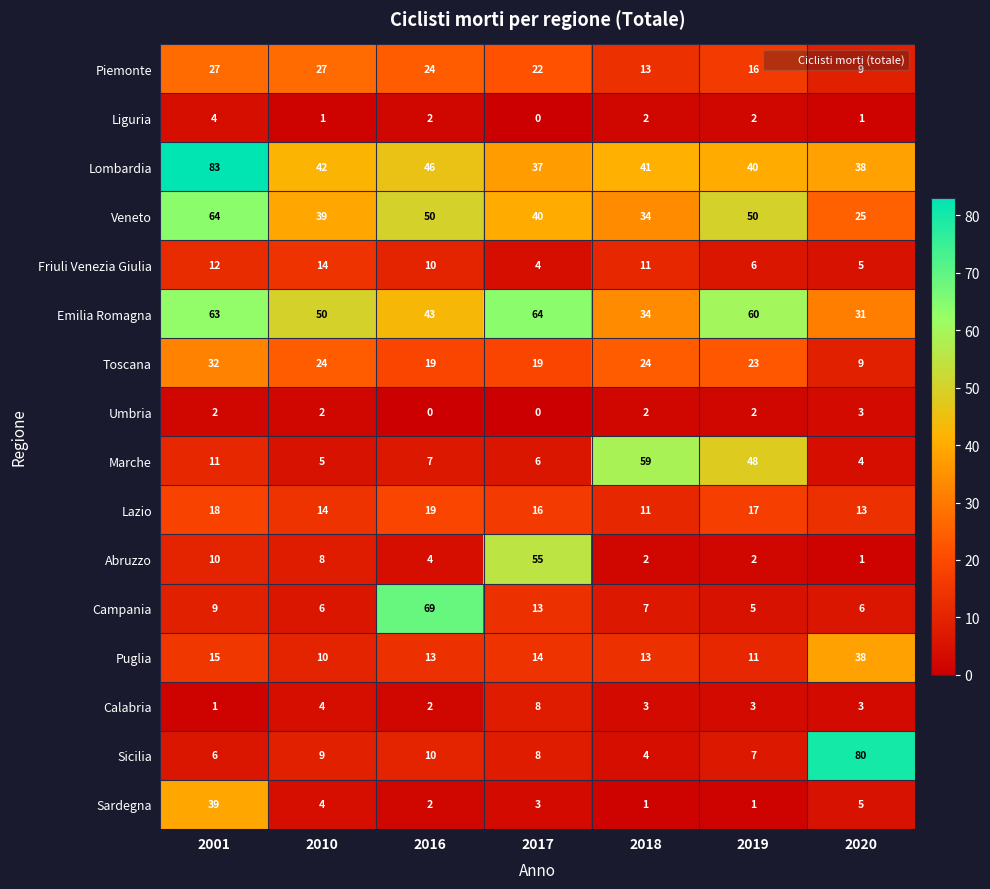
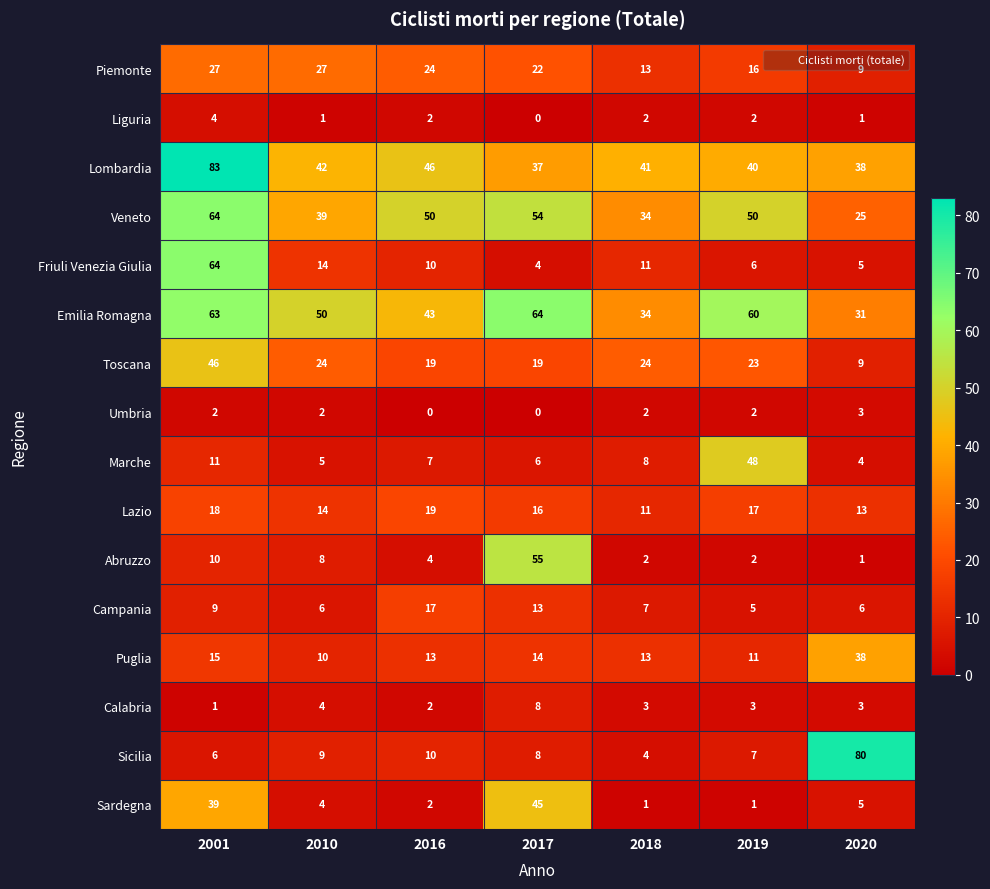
Veneto, 2017: 40 -> 54
Friuli Venezia Giulia, 2001: 12 -> 64
Toscana, 2001: 32 -> 46
Marche, 2018: 59 -> 8
Campania, 2016: 69 -> 17
Sardegna, 2017: 3 -> 45
